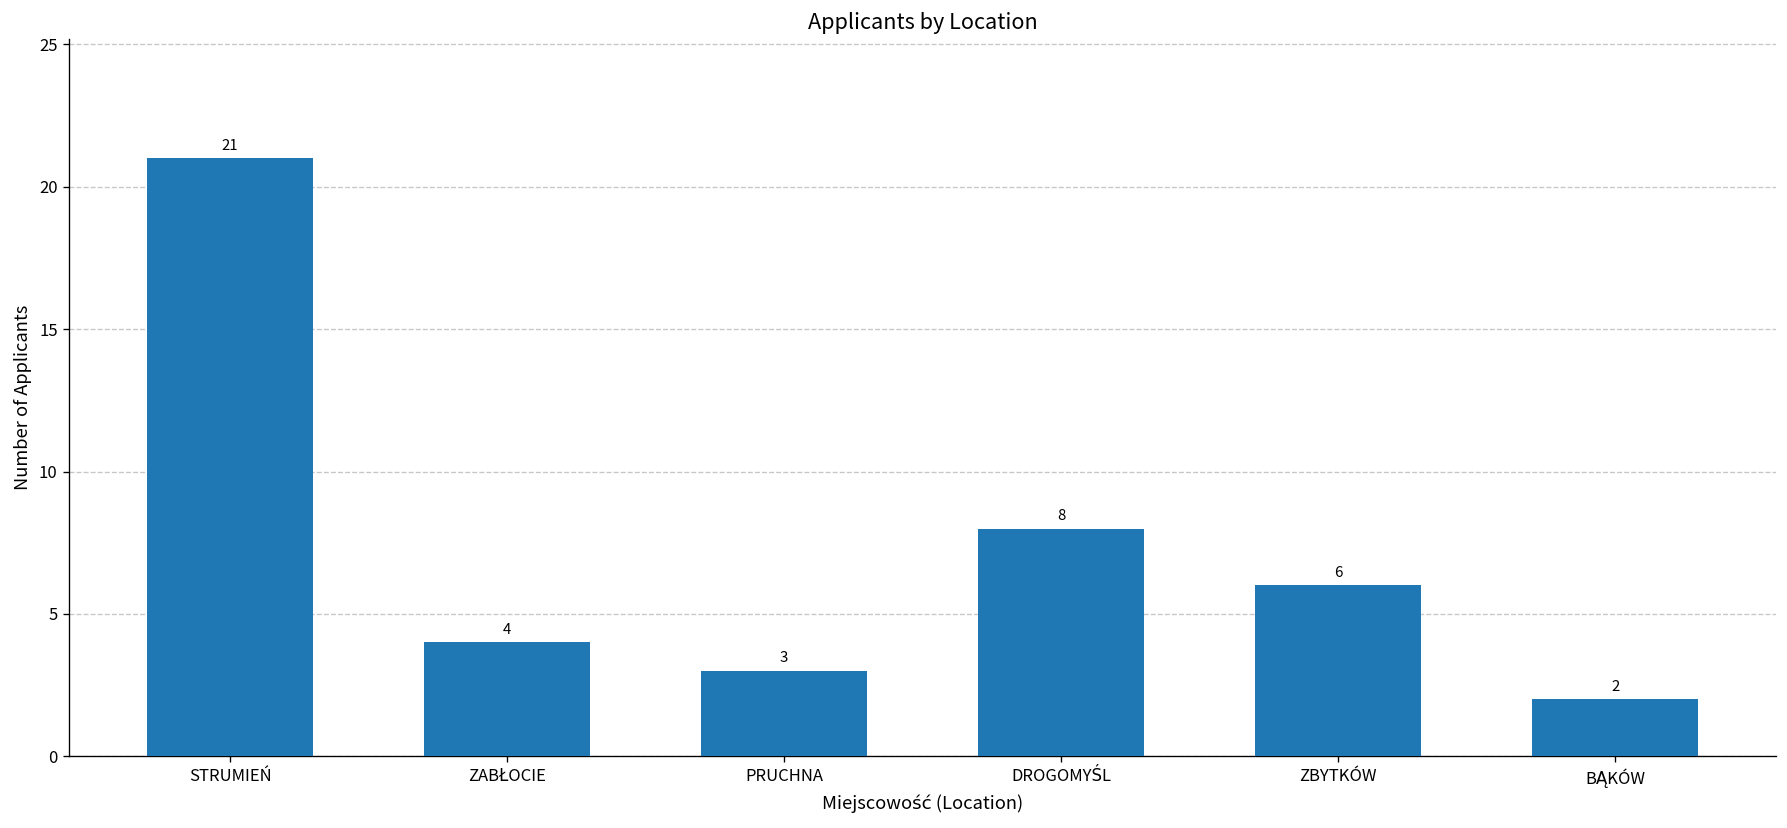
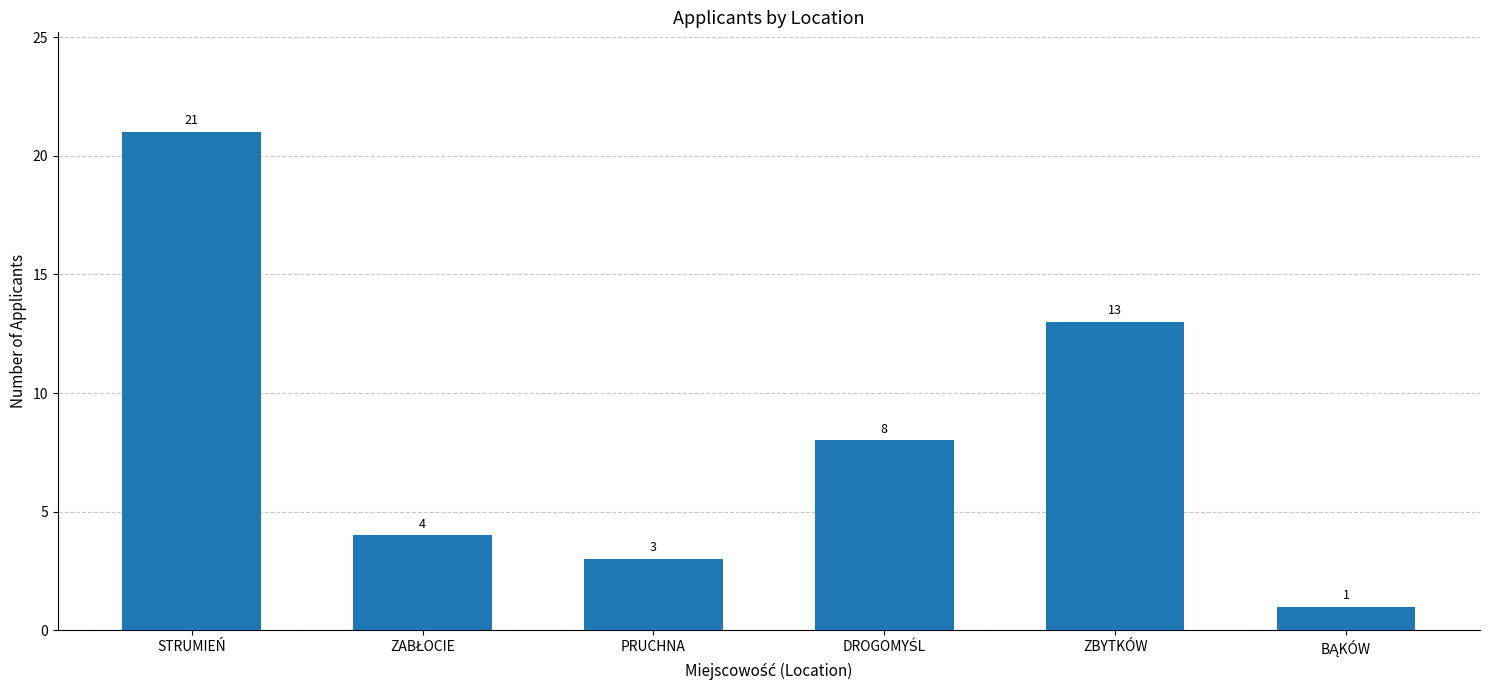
ZBYTKÓW: 6 -> 13
BĄKÓW: 2 -> 1
